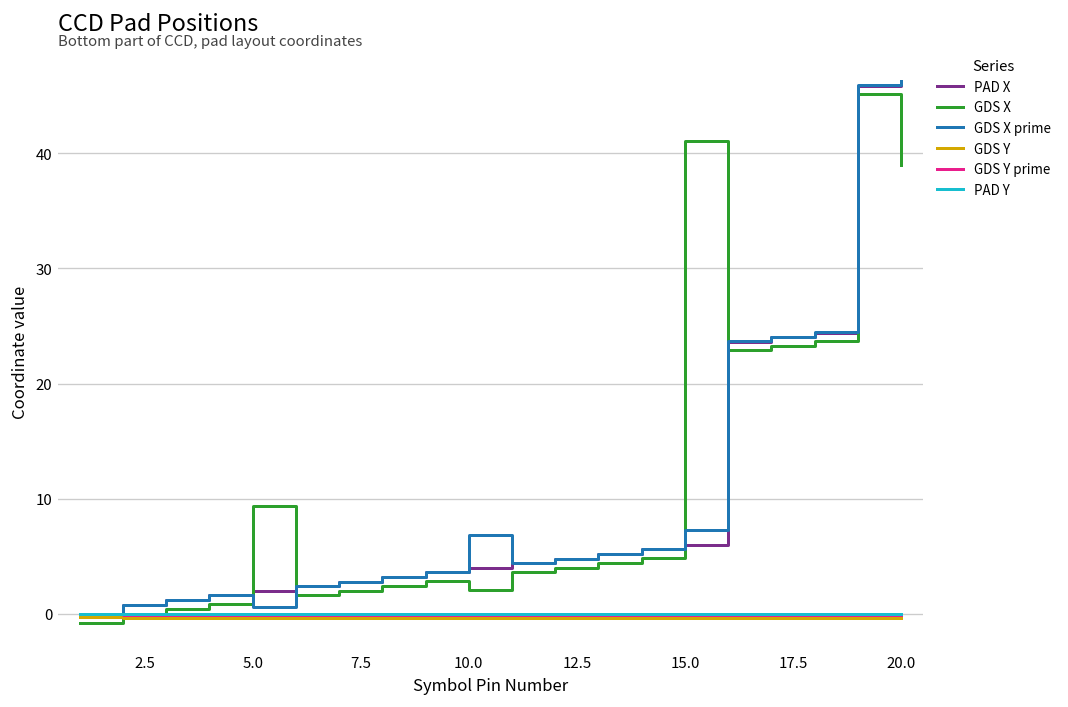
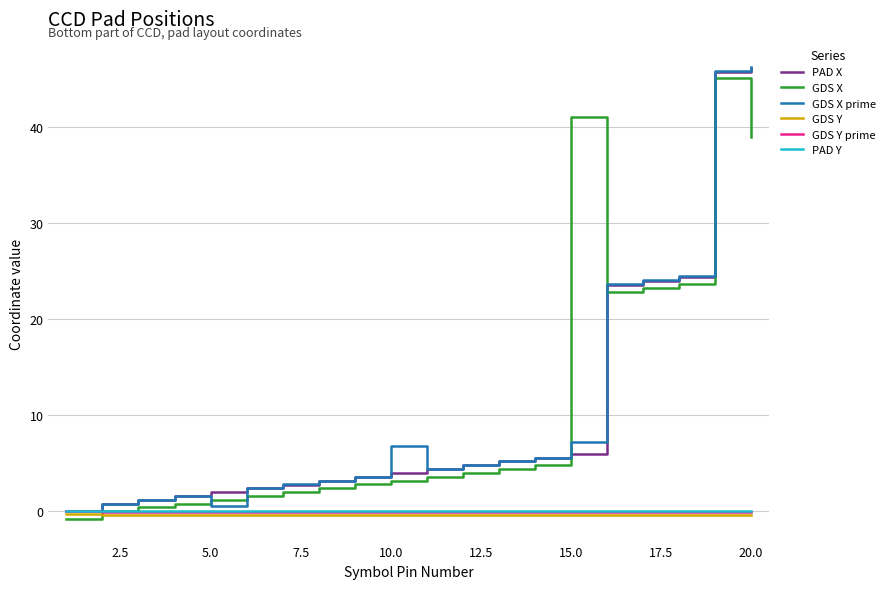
GDS X, 5.0: 9 -> 1
GDS X, 10.0: 2 -> 3
